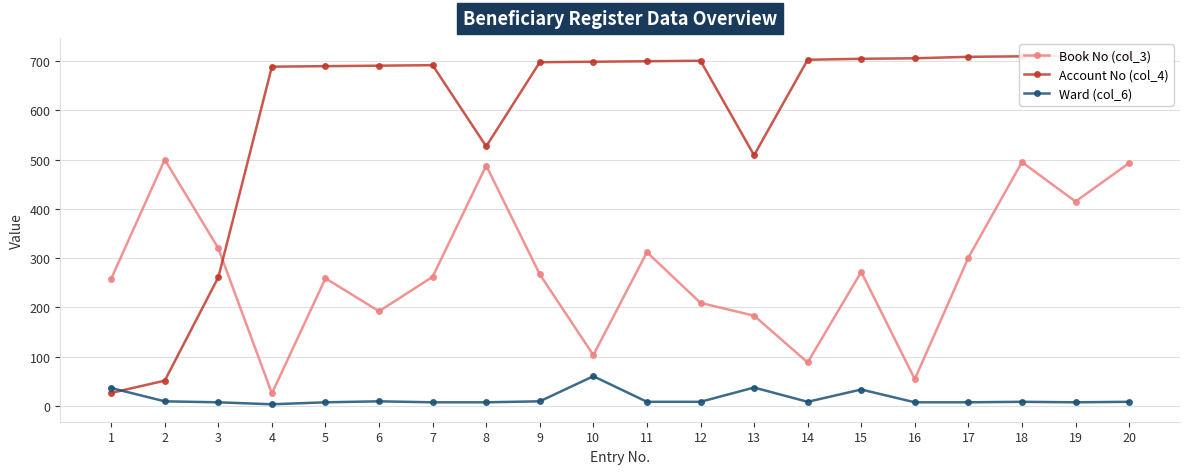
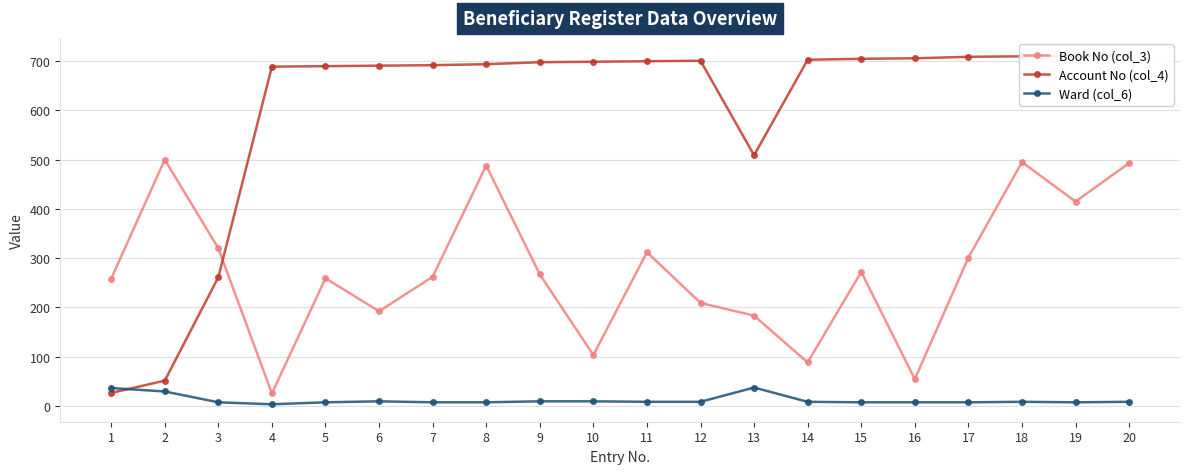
Ward (col_6), 2: 10 -> 30
Account No (col_4), 8: 530 -> 690
Ward (col_6), 10: 60 -> 10
Ward (col_6), 15: 30 -> 10
